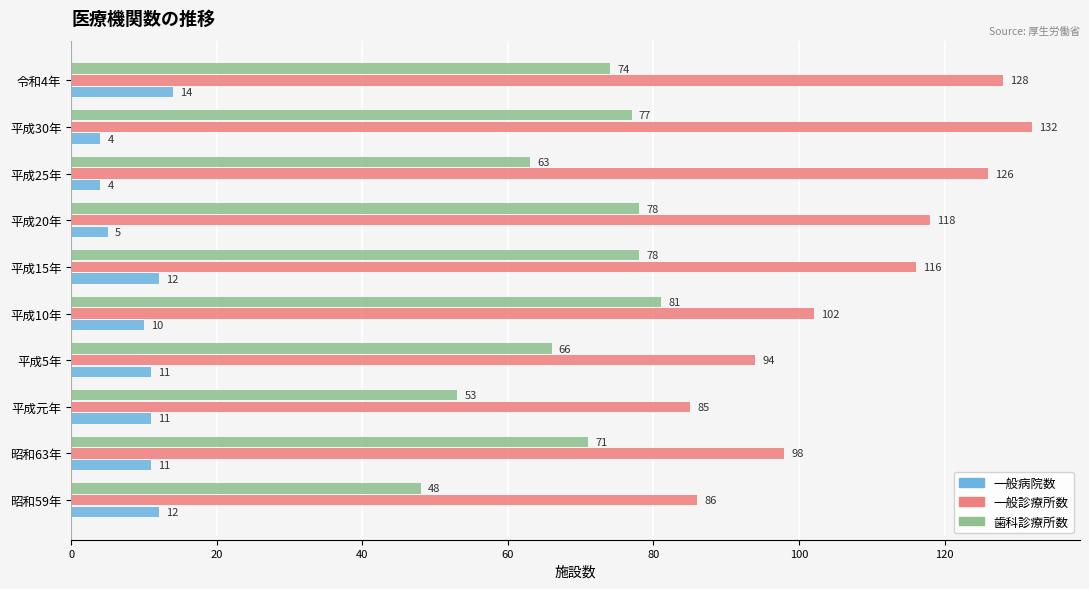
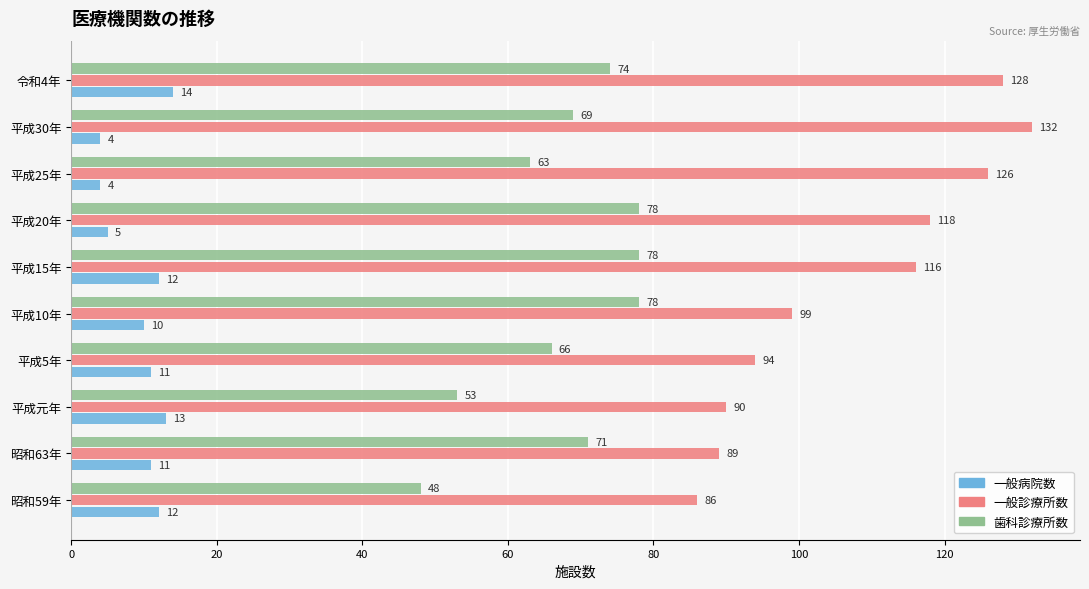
歯科診療所数, 平成30年: 77 -> 69
歯科診療所数, 平成10年: 81 -> 78
一般診療所数, 平成10年: 102 -> 99
一般診療所数, 平成元年: 85 -> 90
一般病院数, 平成元年: 11 -> 13
一般診療所数, 昭和63年: 98 -> 89
